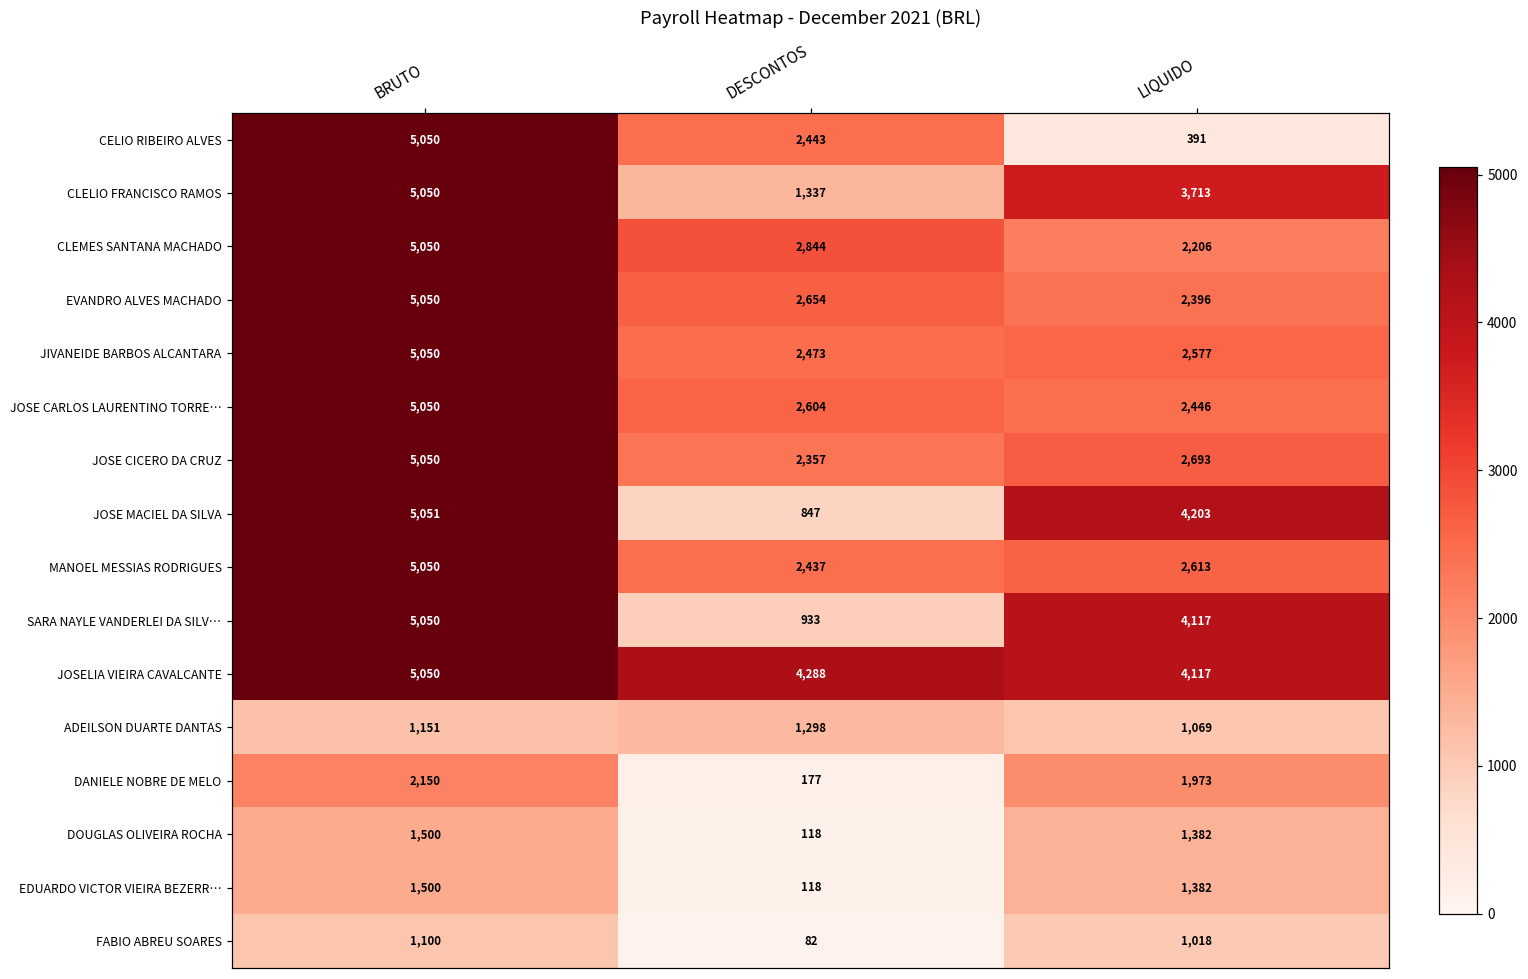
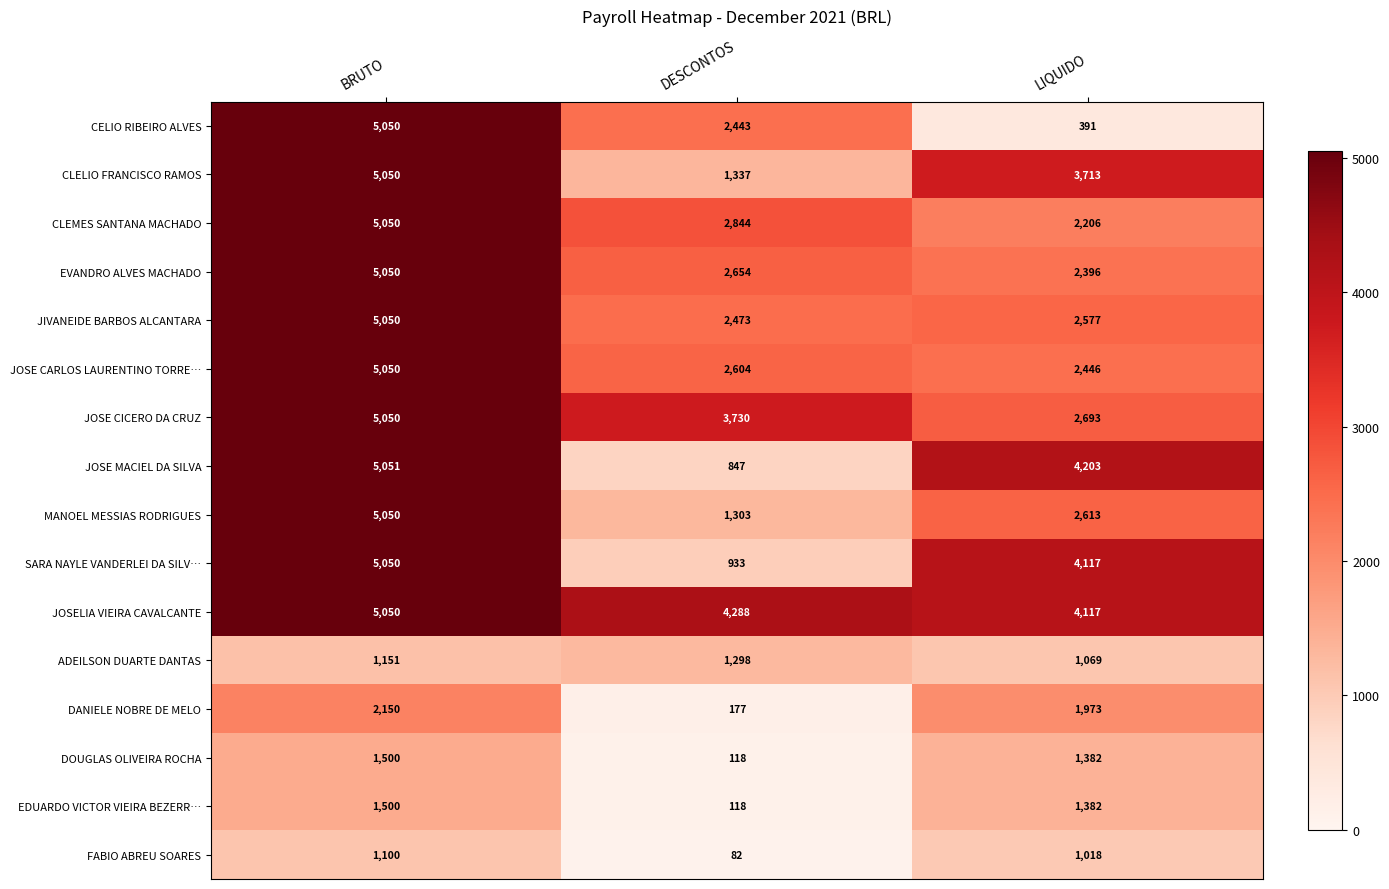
JOSE CICERO DA CRUZ, DESCONTOS: 2,357 -> 3,730
MANOEL MESSIAS RODRIGUES, DESCONTOS: 2,437 -> 1,303
